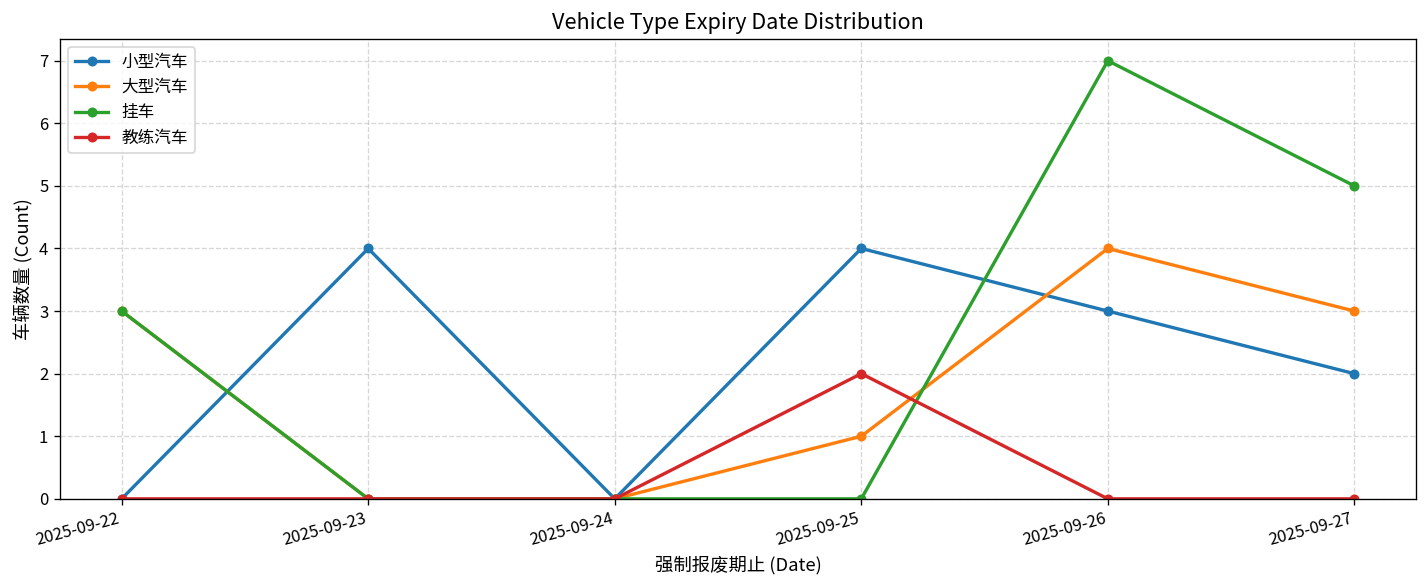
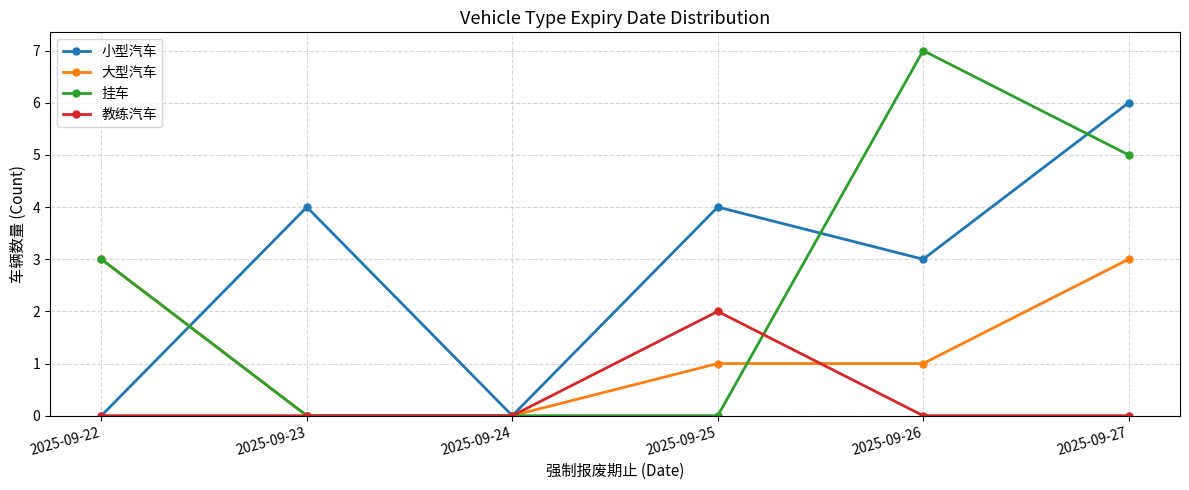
大型汽车, 2025-09-26: 4 -> 1
小型汽车, 2025-09-27: 2 -> 6
